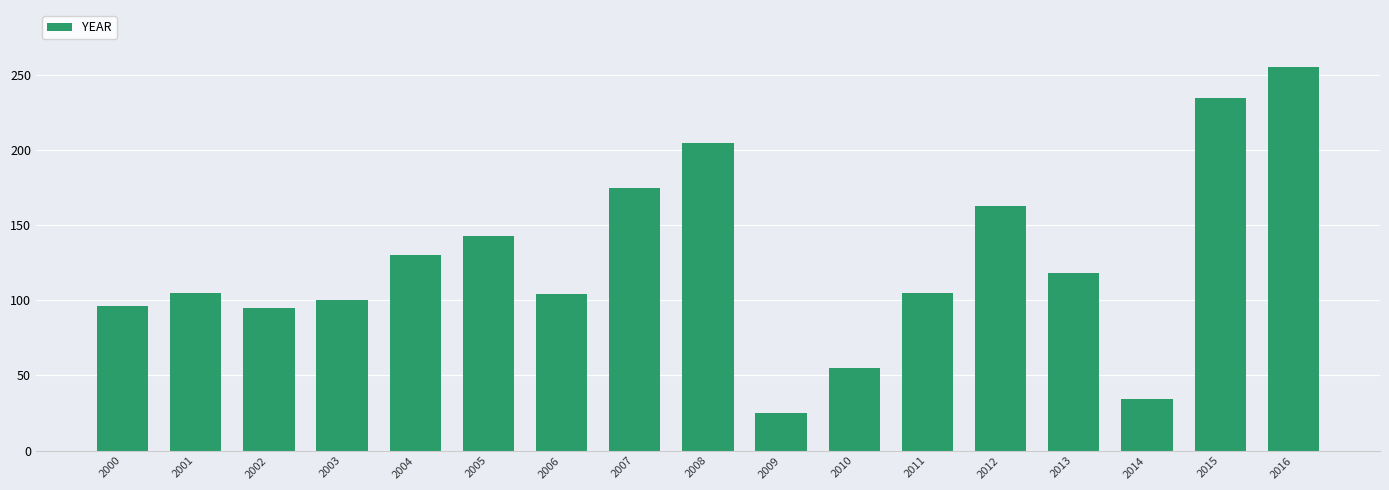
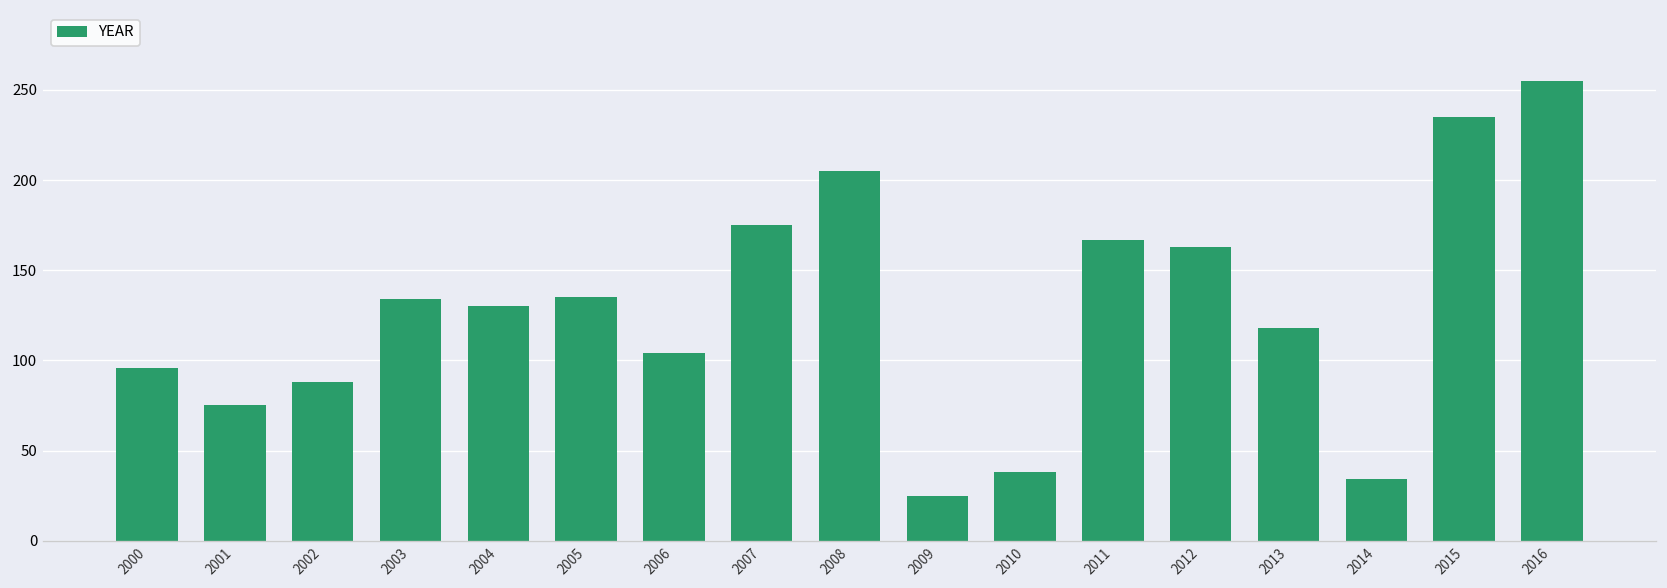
2001: 105 -> 75
2002: 95 -> 88
2003: 100 -> 134
2005: 143 -> 135
2010: 55 -> 38
2011: 105 -> 167
